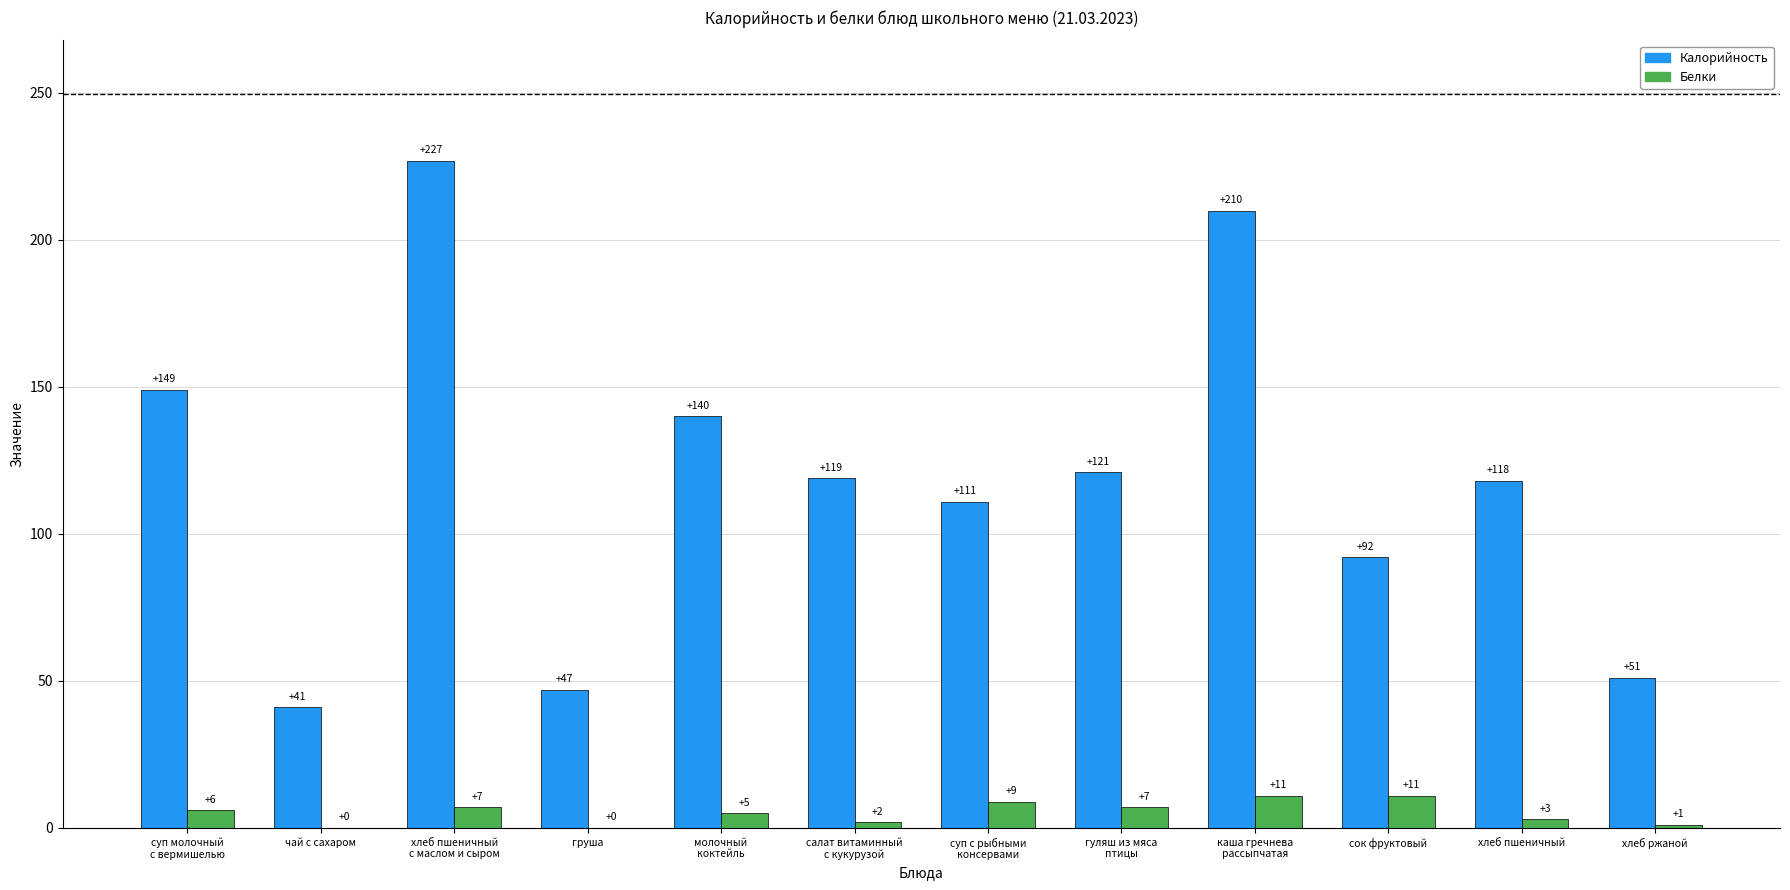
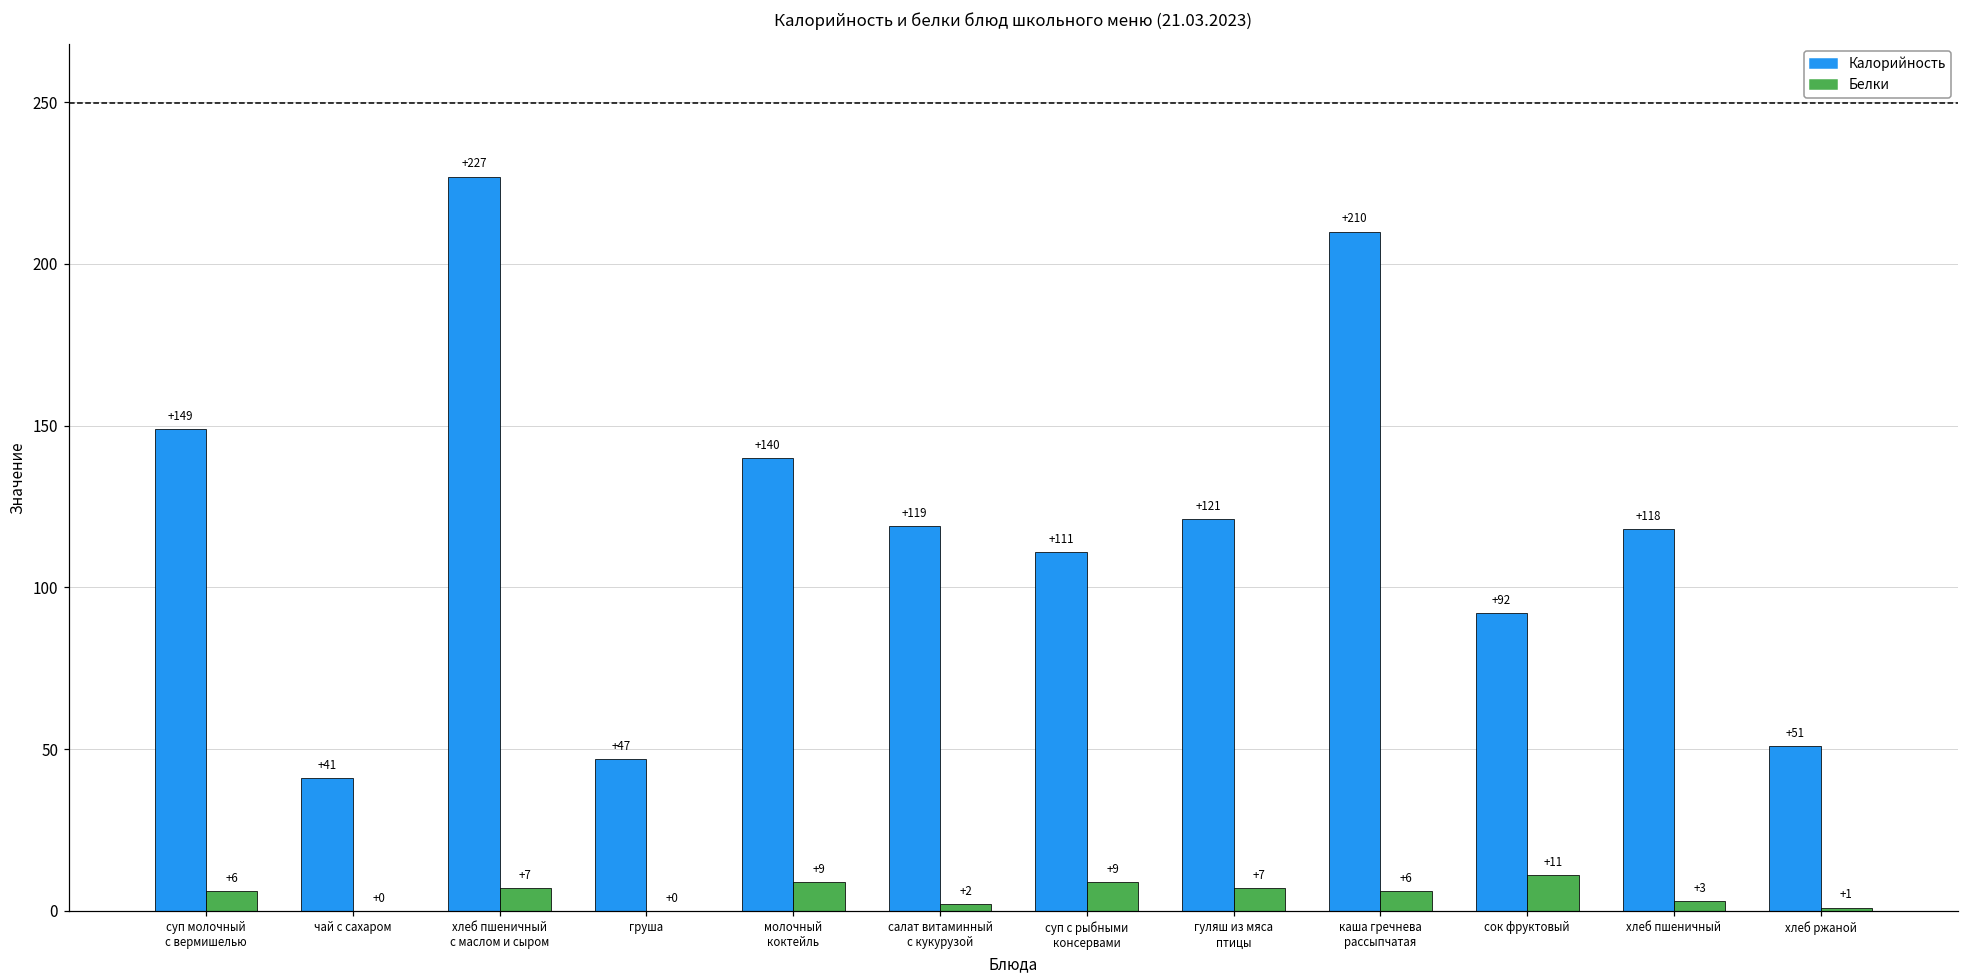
Белки, молочный коктейль: +5 -> +9
Белки, каша гречнева рассыпчатая: +11 -> +6
